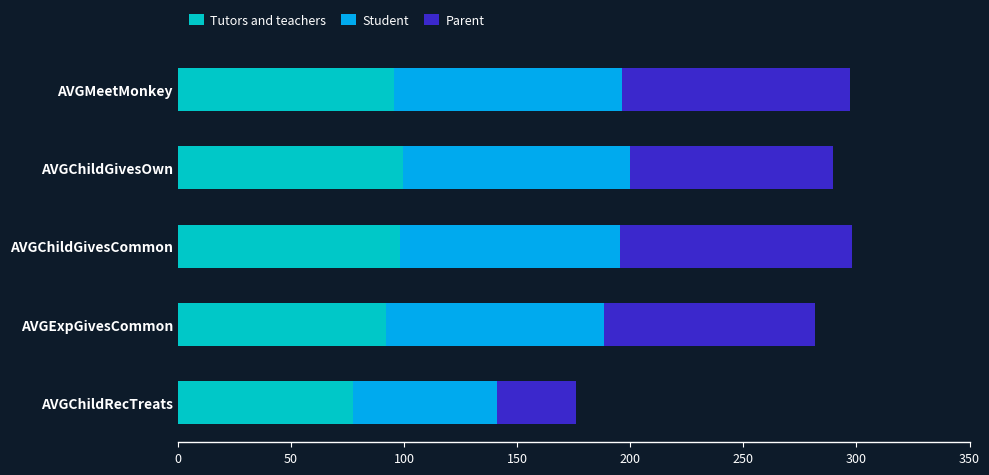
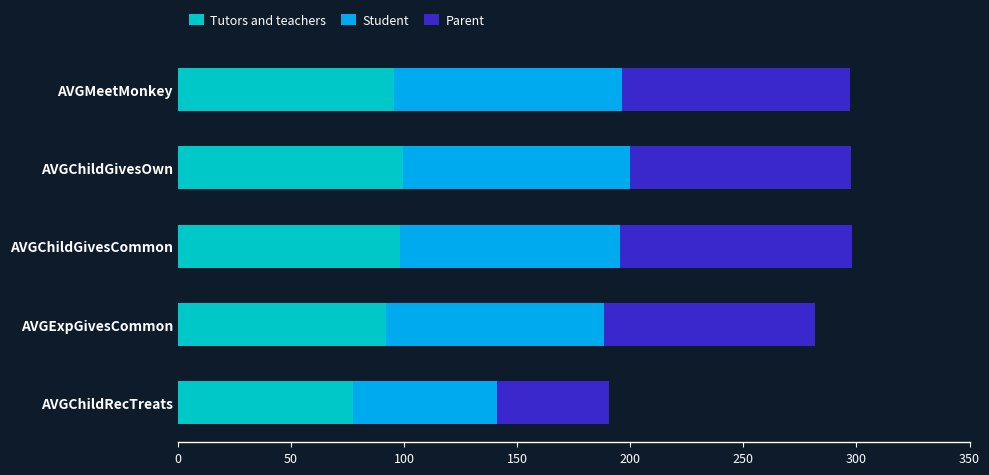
Parent, AVGChildGivesOwn: 90 -> 98
Parent, AVGChildRecTreats: 35 -> 50
